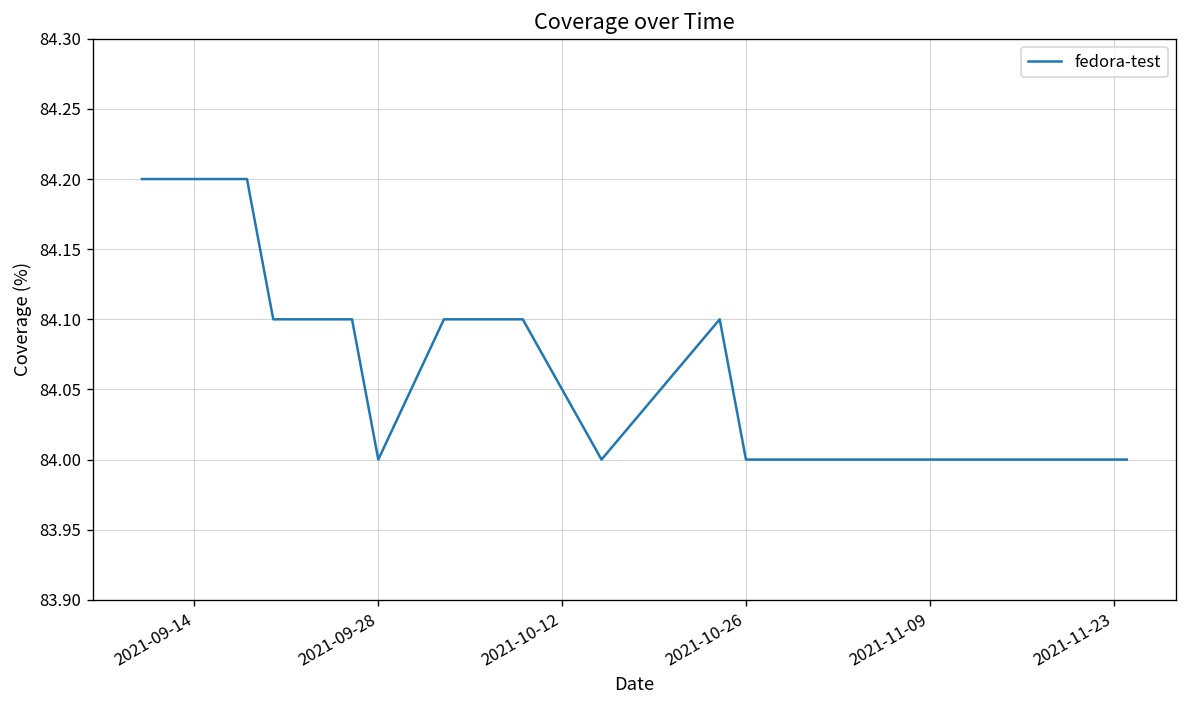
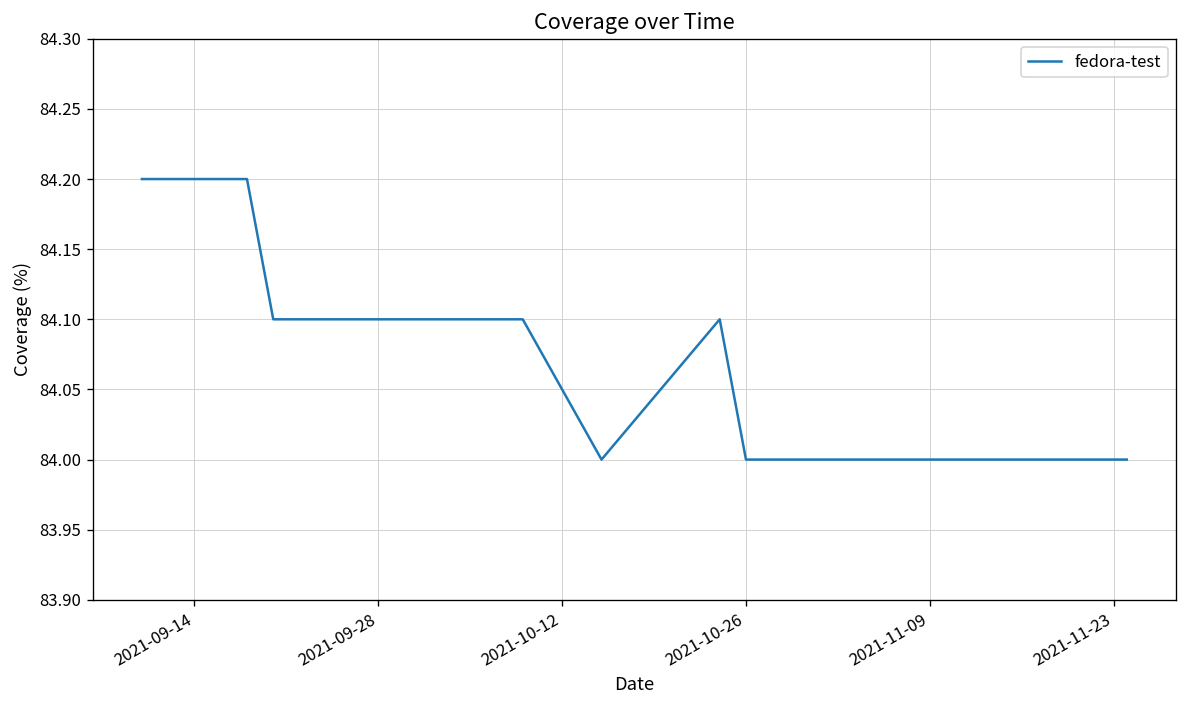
2021-09-28: 84.0 -> 84.1
